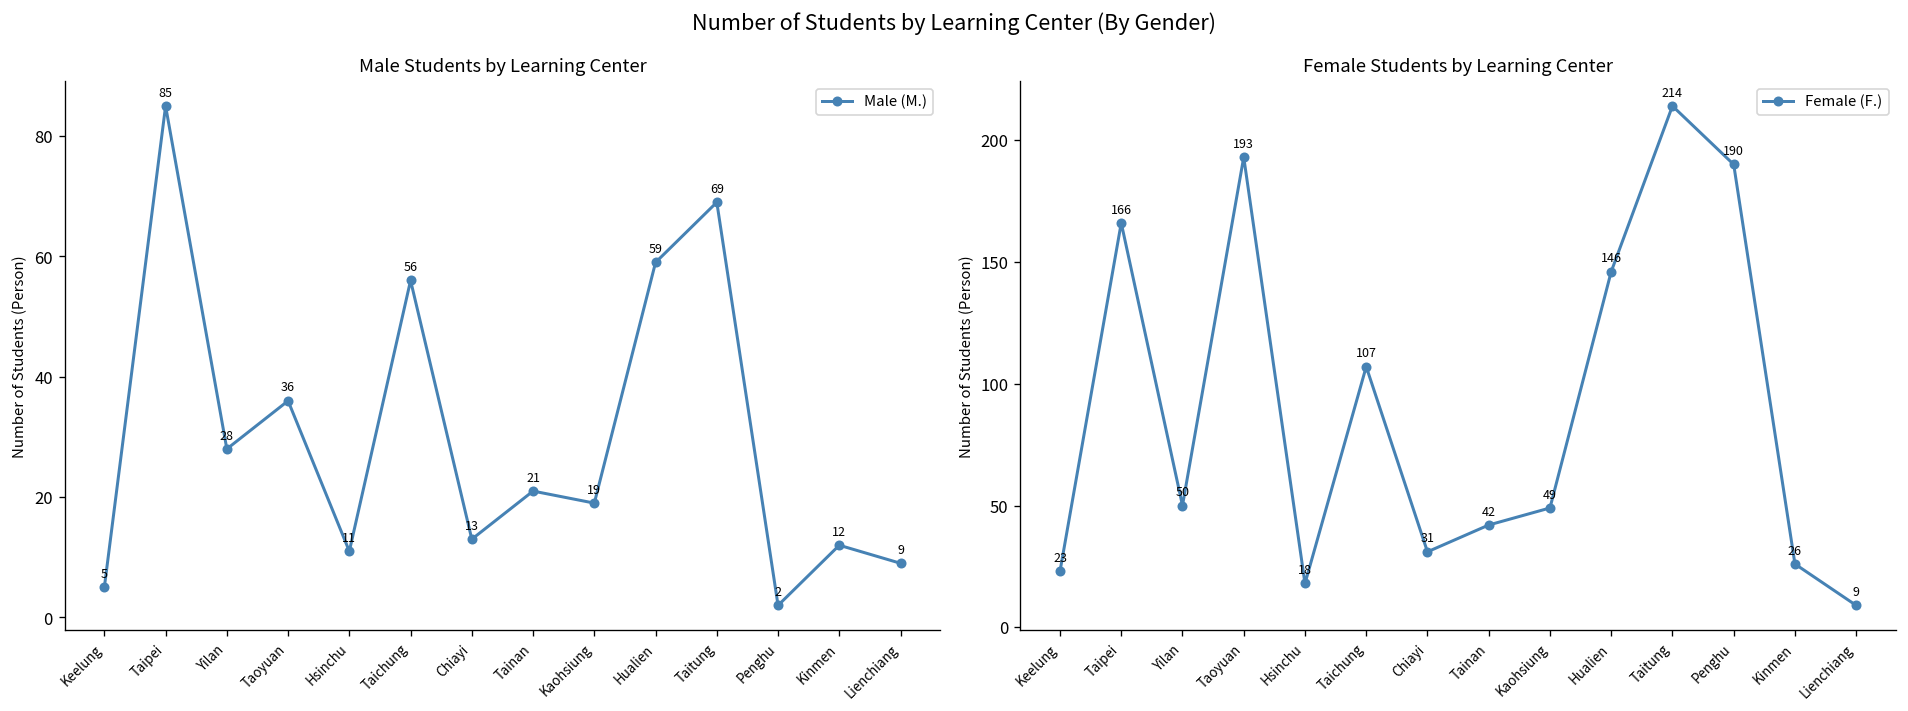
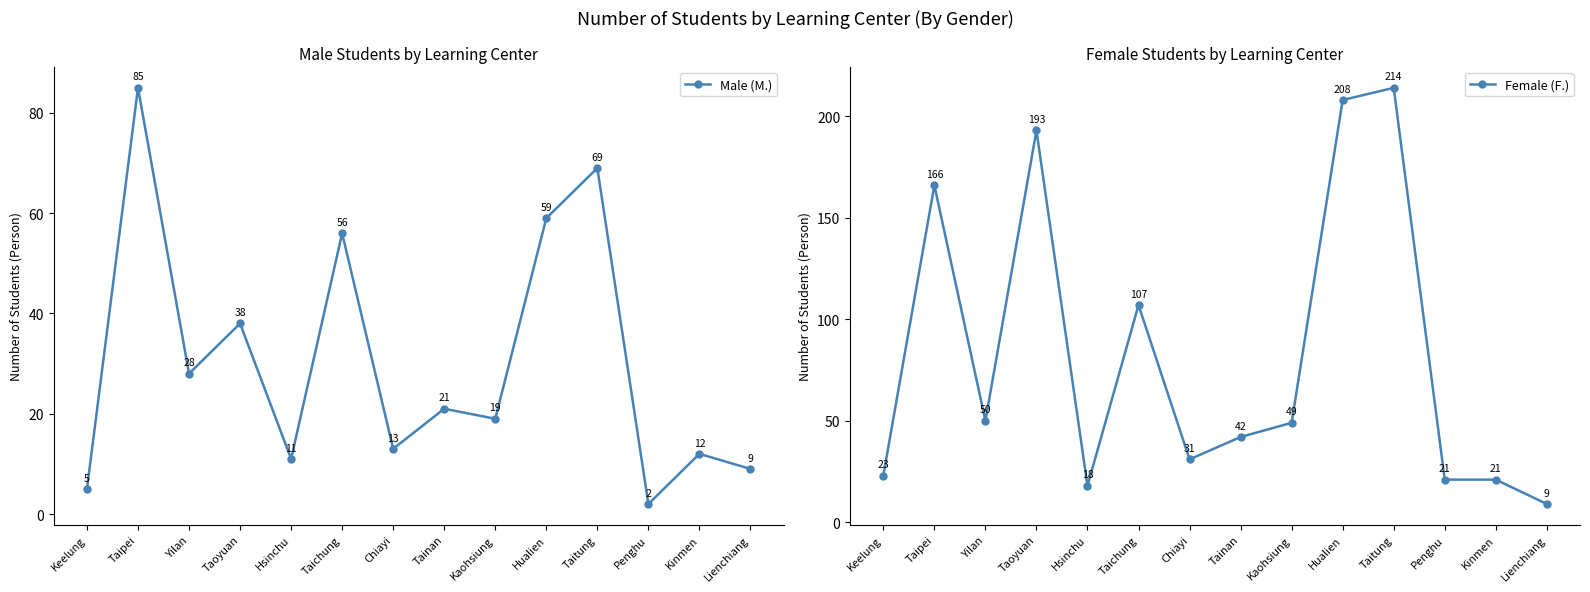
Male Students by Learning Center, Taoyuan: 36 -> 38
Female Students by Learning Center, Hualien: 146 -> 208
Female Students by Learning Center, Penghu: 190 -> 21
Female Students by Learning Center, Kinmen: 26 -> 21
